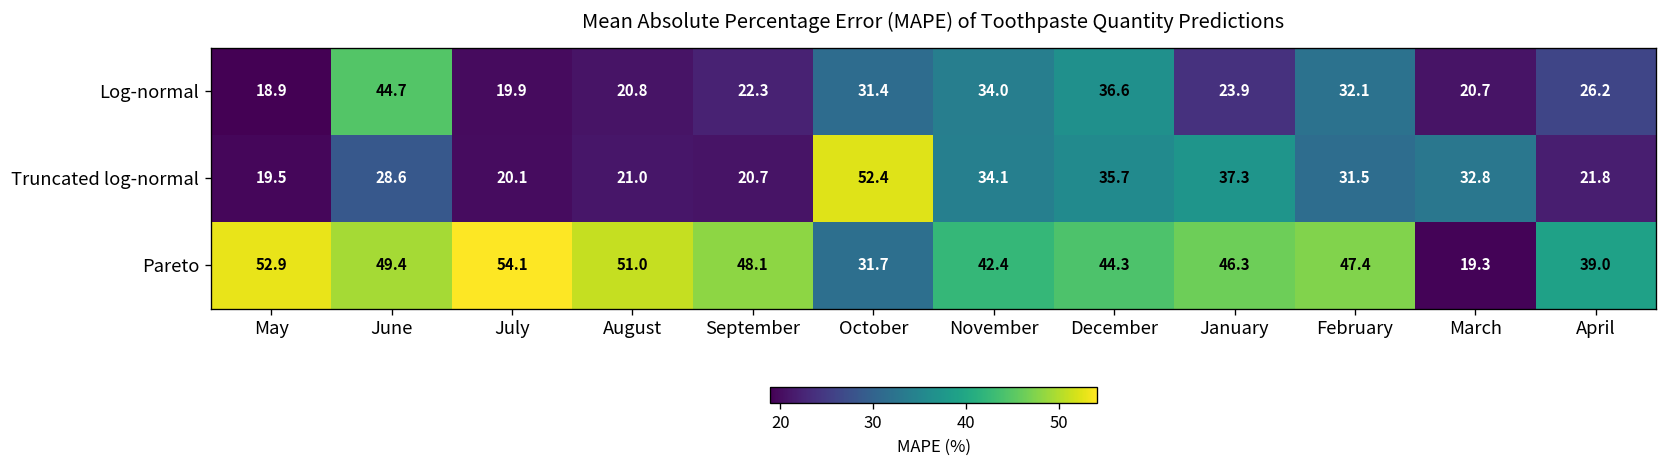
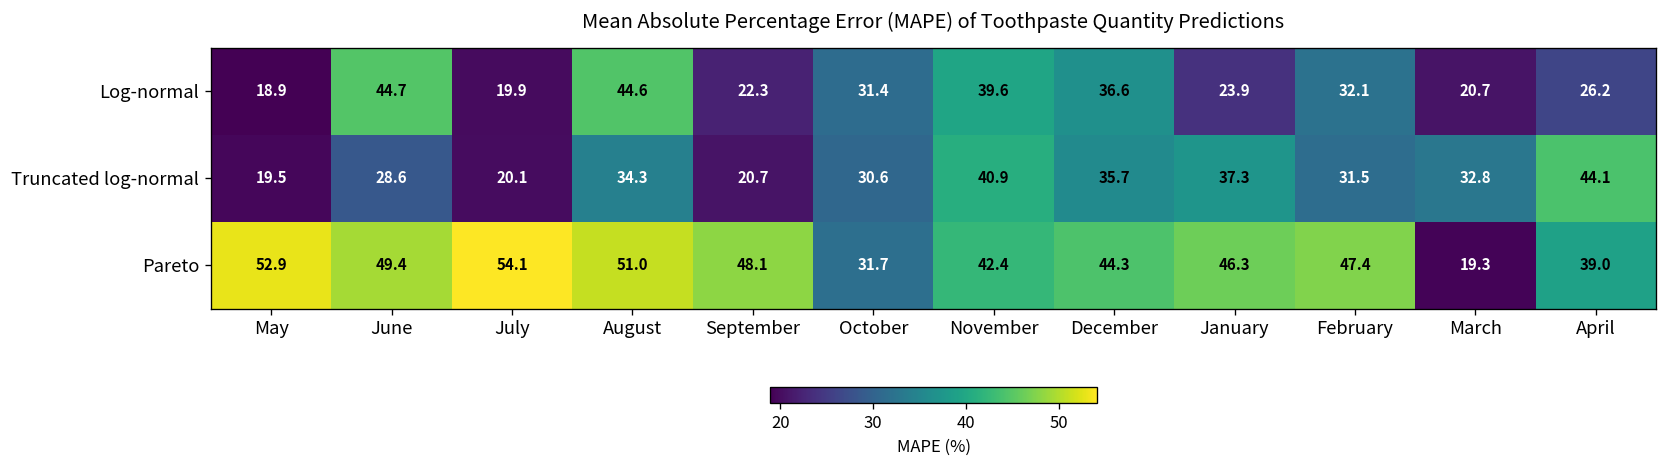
Log-normal, August: 20.8 -> 44.6
Log-normal, November: 34.0 -> 39.6
Truncated log-normal, August: 21.0 -> 34.3
Truncated log-normal, October: 52.4 -> 30.6
Truncated log-normal, November: 34.1 -> 40.9
Truncated log-normal, April: 21.8 -> 44.1
